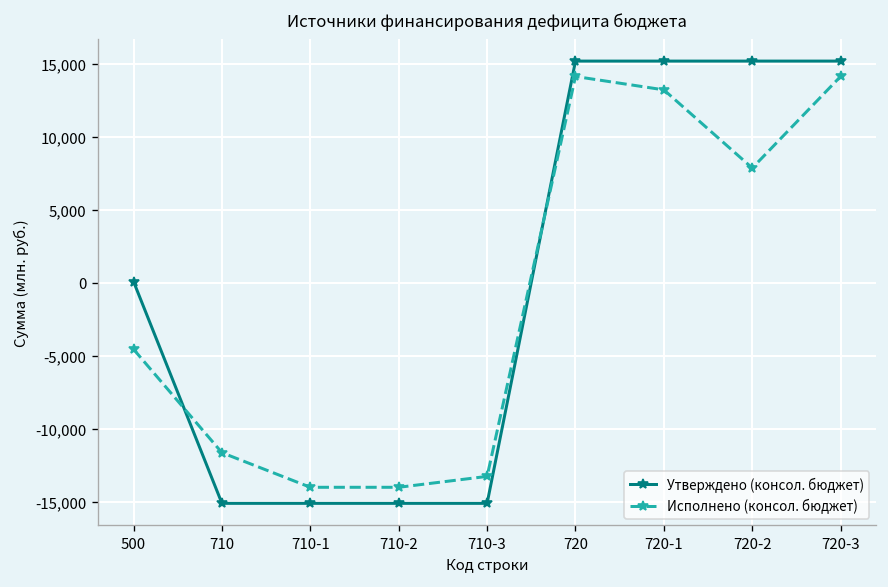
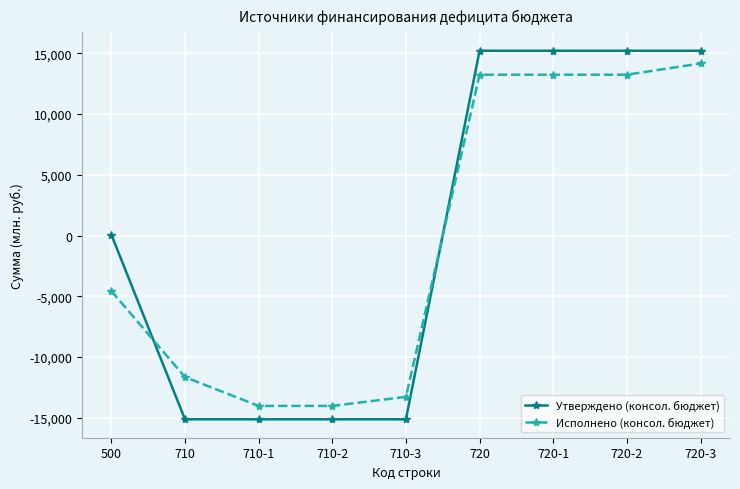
Исполнено (консол. бюджет), 720: 14,200 -> 13,200
Исполнено (консол. бюджет), 720-2: 7,900 -> 13,200
